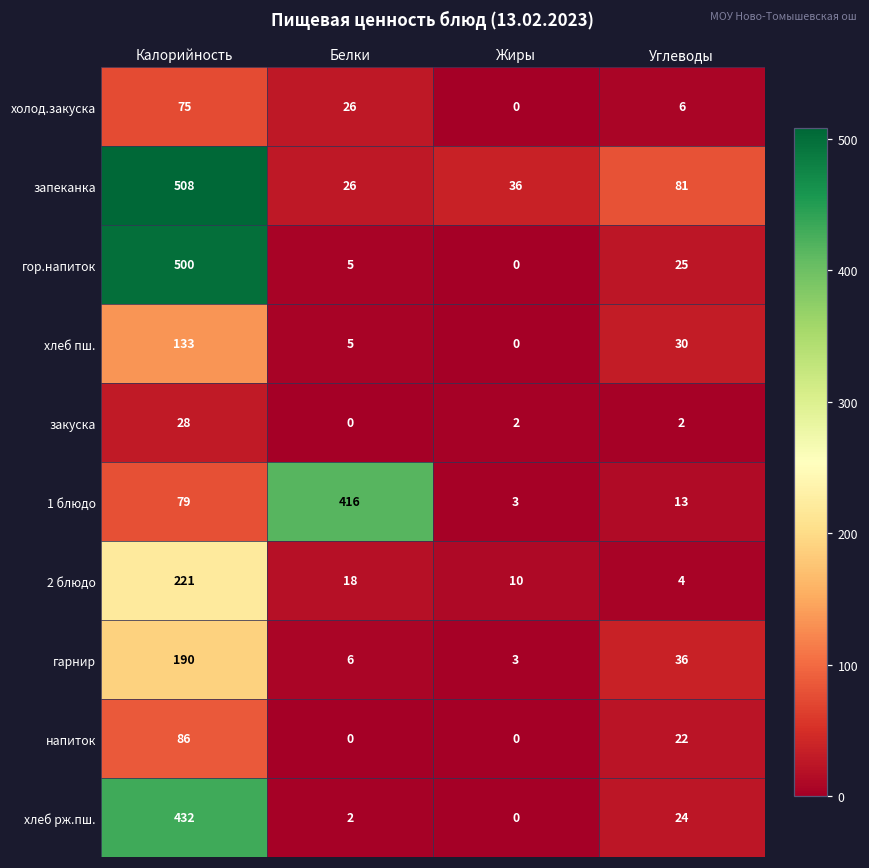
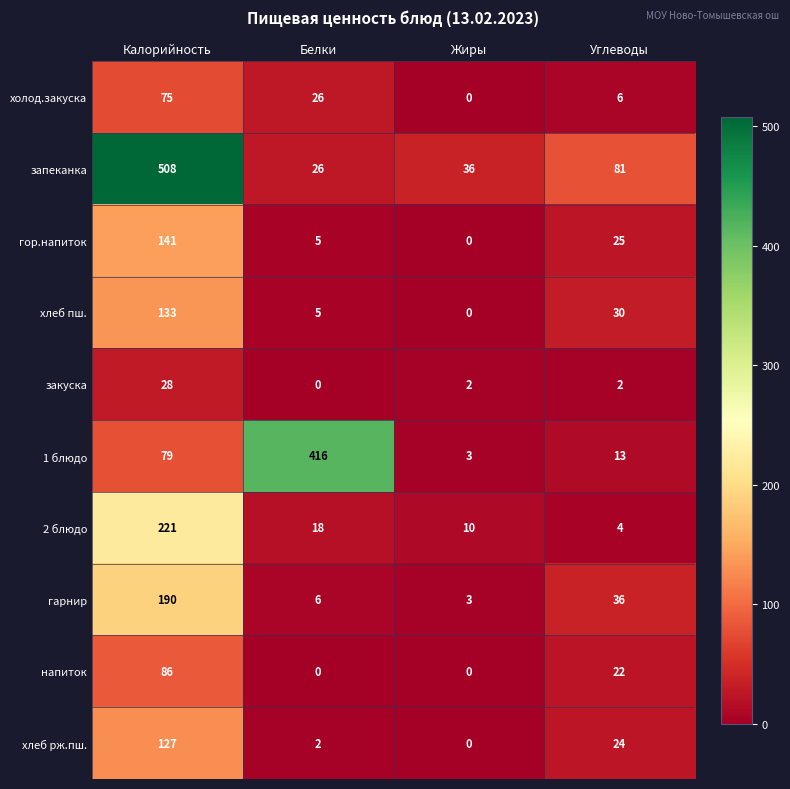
гор.напиток, Калорийность: 500 -> 141
хлеб рж.пш., Калорийность: 432 -> 127
